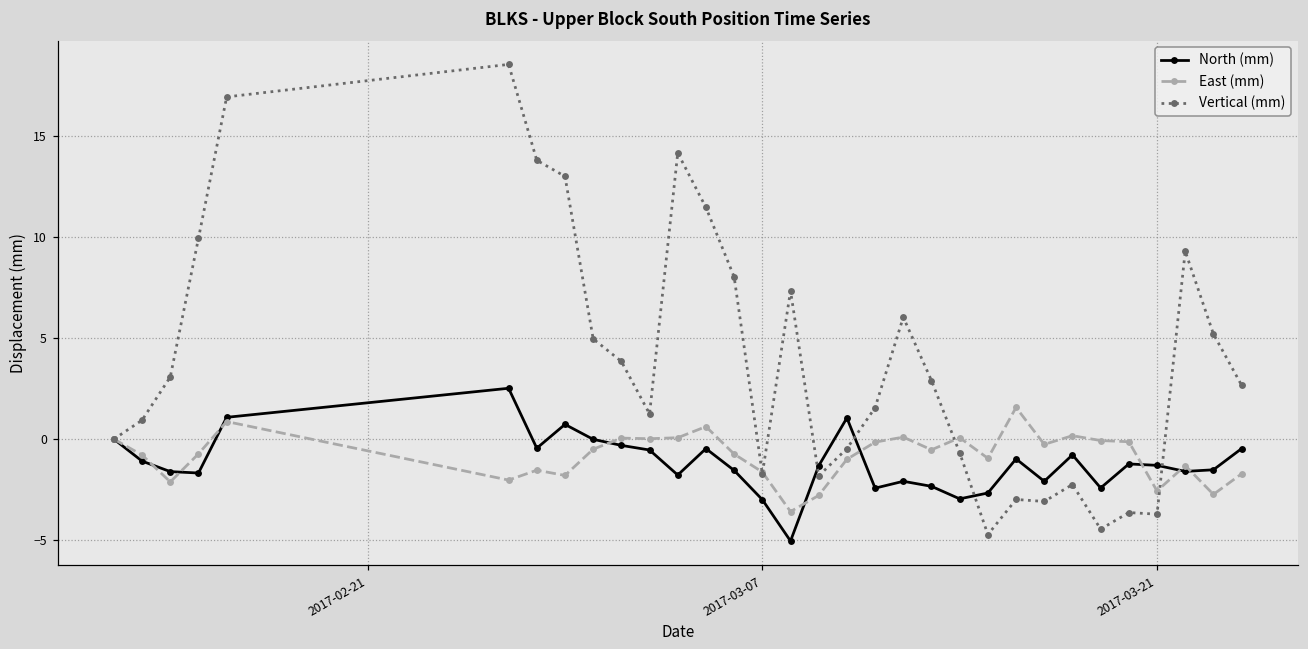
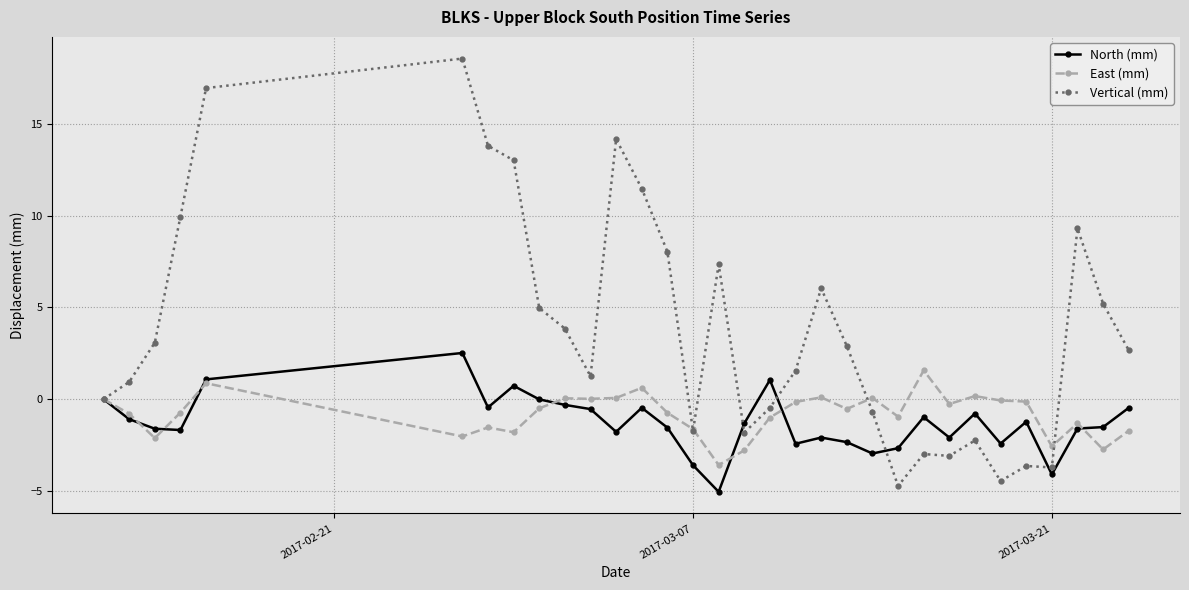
North (mm), 2017-03-07: -3.0 -> -3.6
North (mm), 2017-03-21: -1.3 -> -4.1
